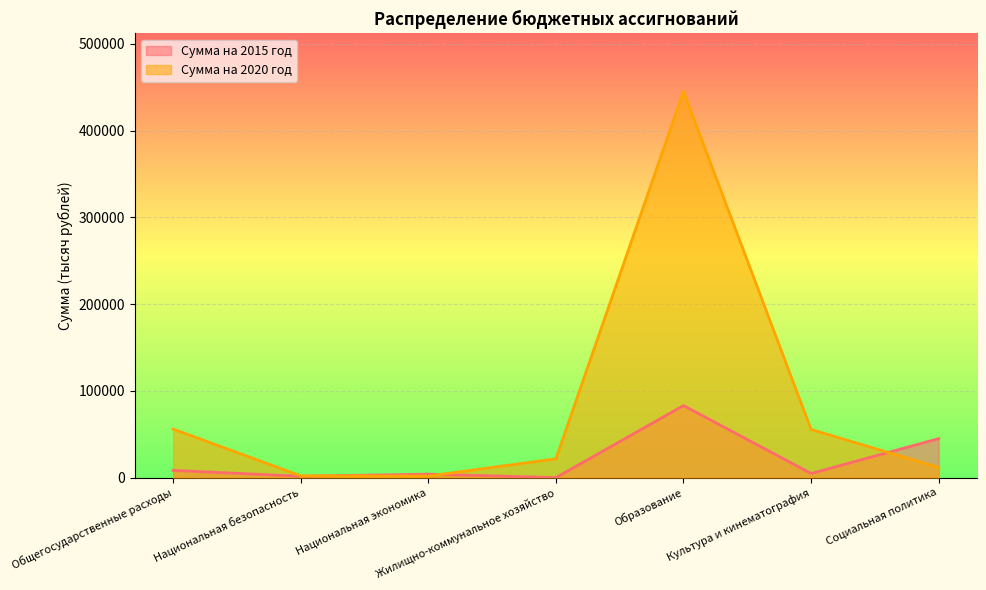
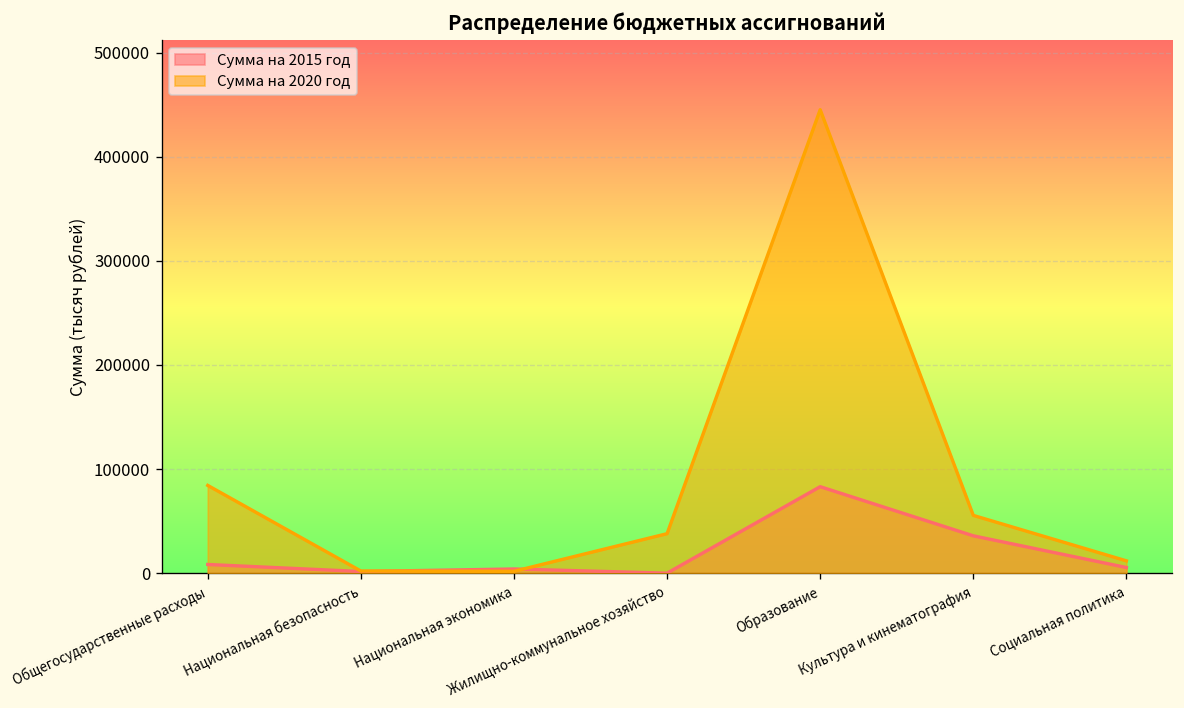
Сумма на 2020 год, Общегосударственные расходы: 60000 -> 80000
Сумма на 2020 год, Жилищно-коммунальное хозяйство: 20000 -> 40000
Сумма на 2015 год, Культура и кинематография: 0 -> 40000
Сумма на 2015 год, Социальная политика: 40000 -> 10000
